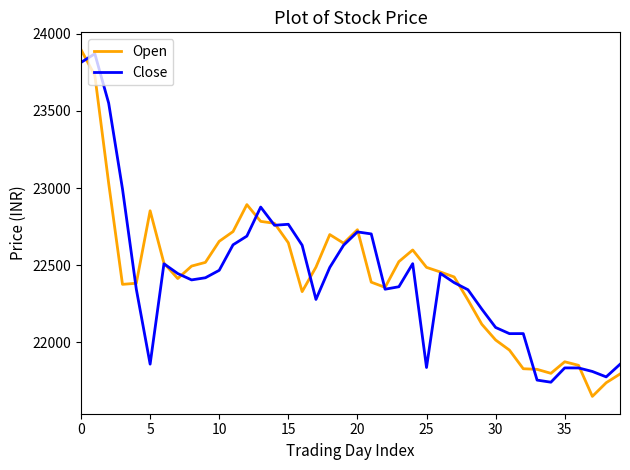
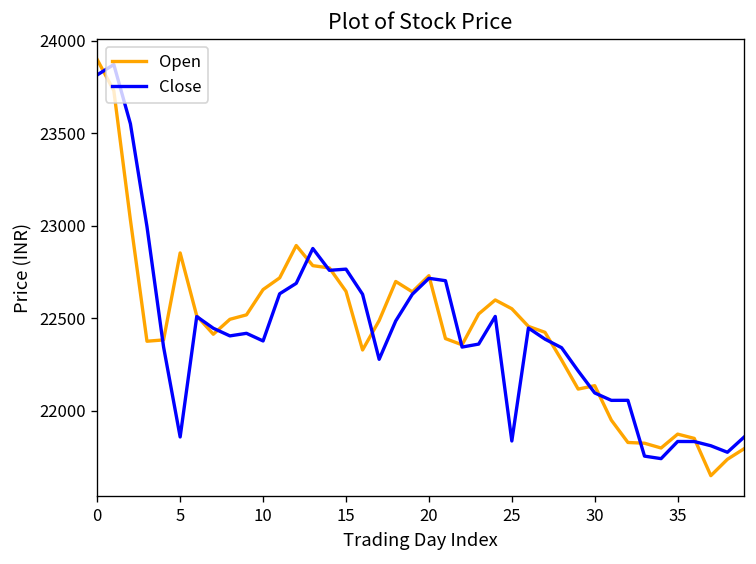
Close, 10: 22470 -> 22380
Open, 25: 22490 -> 22550
Open, 30: 22010 -> 22130
